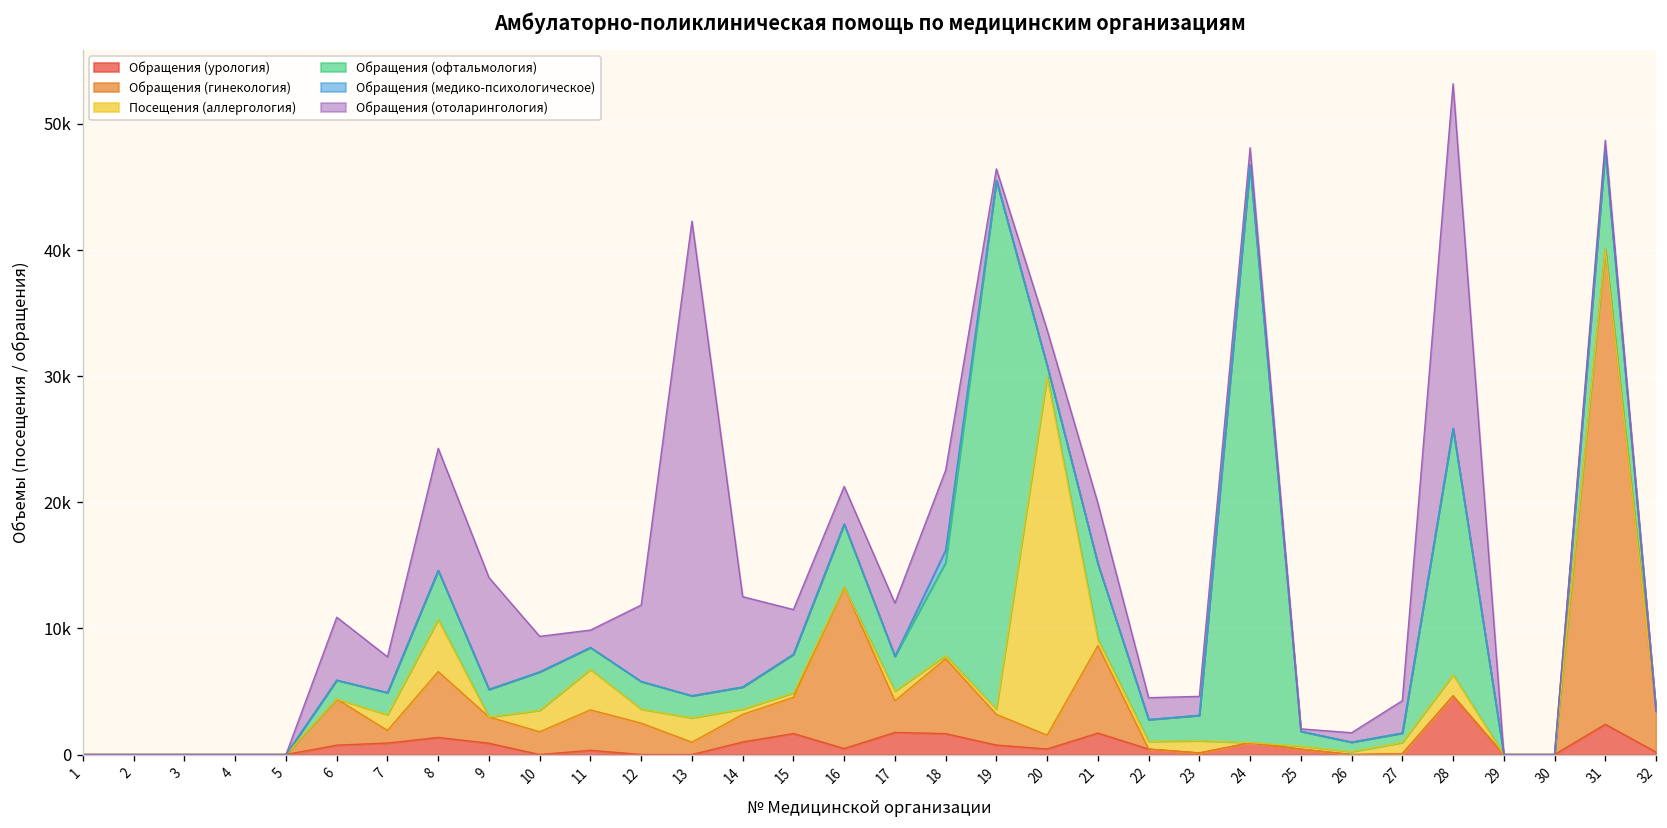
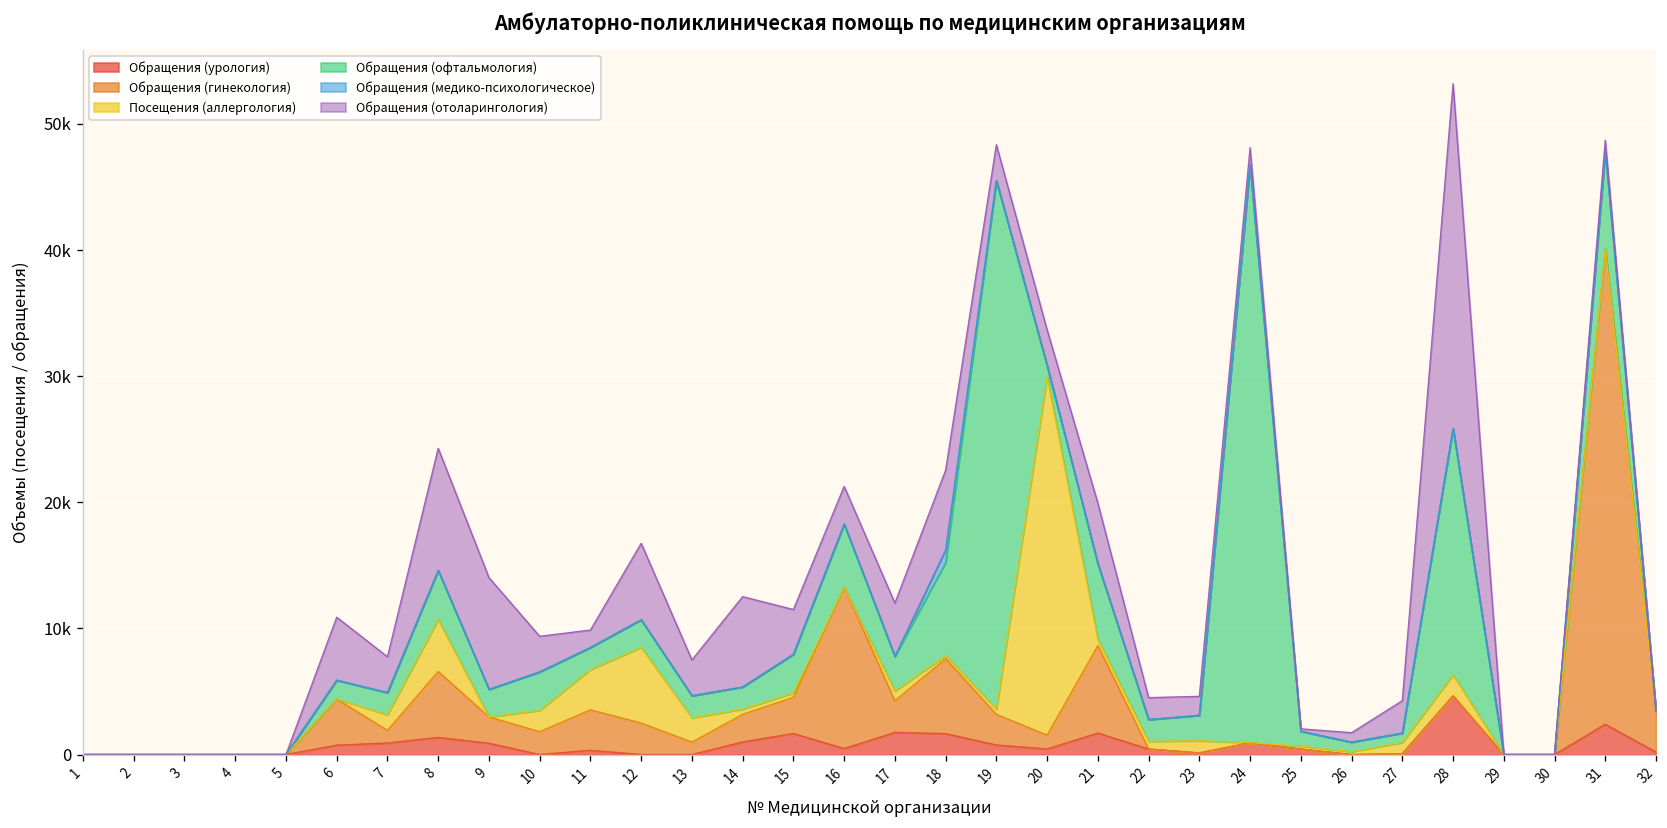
Посещения (аллергология), 12: 1100 -> 6000
Обращения (отоларингология), 13: 37600 -> 2800
Обращения (отоларингология), 19: 900 -> 2800
